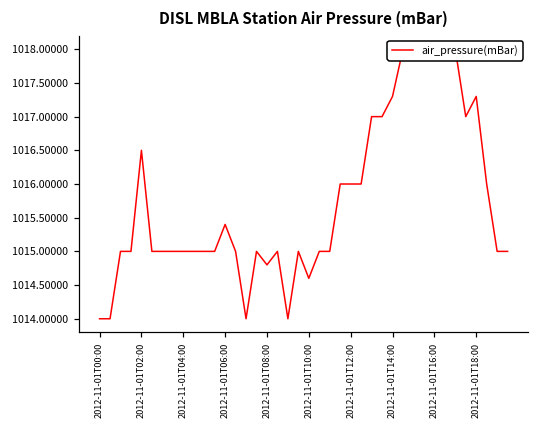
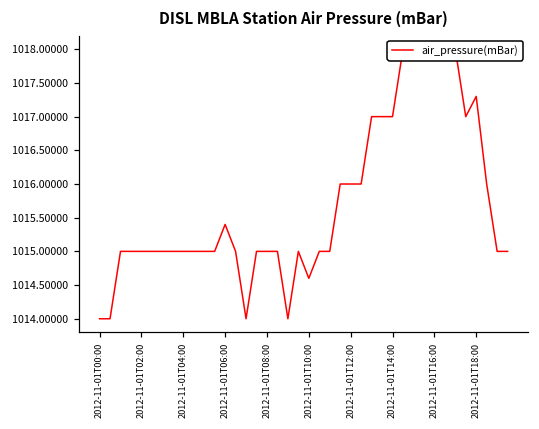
2012-11-01T02:00: 1016.5 -> 1015.0
2012-11-01T08:00: 1014.8 -> 1015.0
2012-11-01T14:00: 1017.3 -> 1017.0
